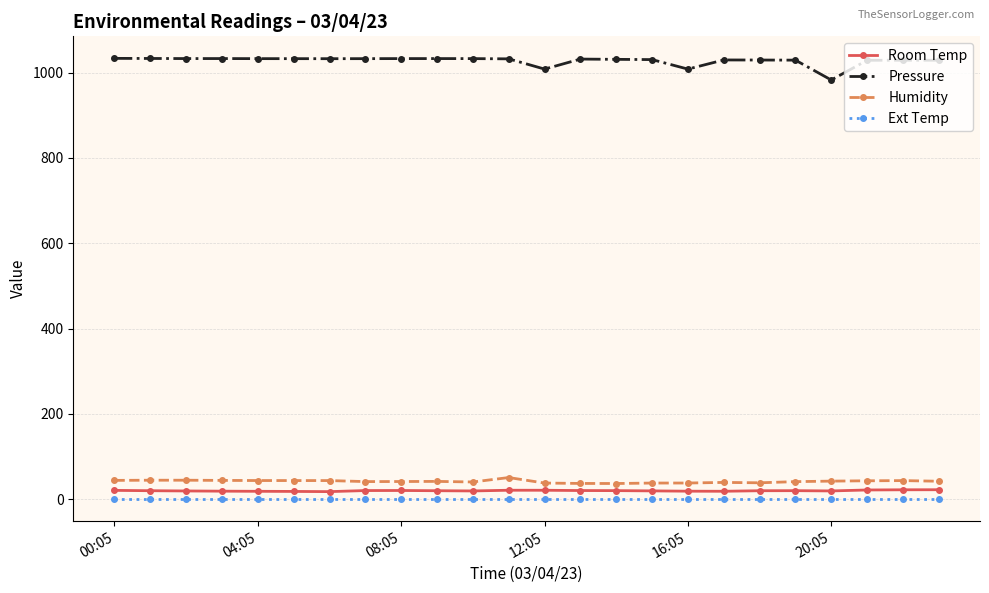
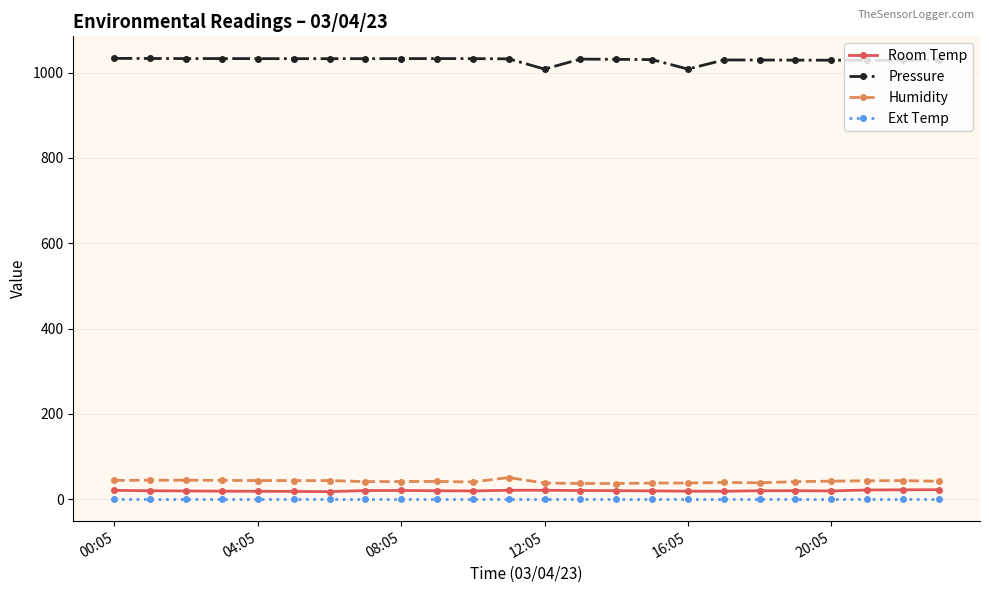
Pressure, 20:05: 980 -> 1030
